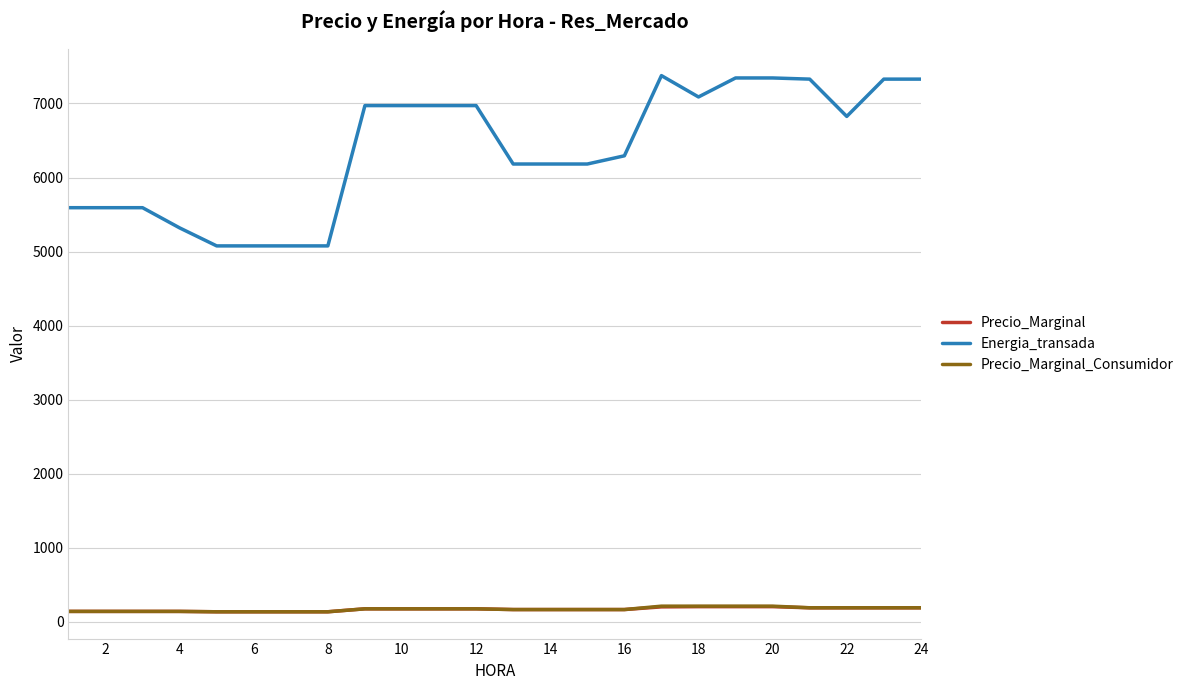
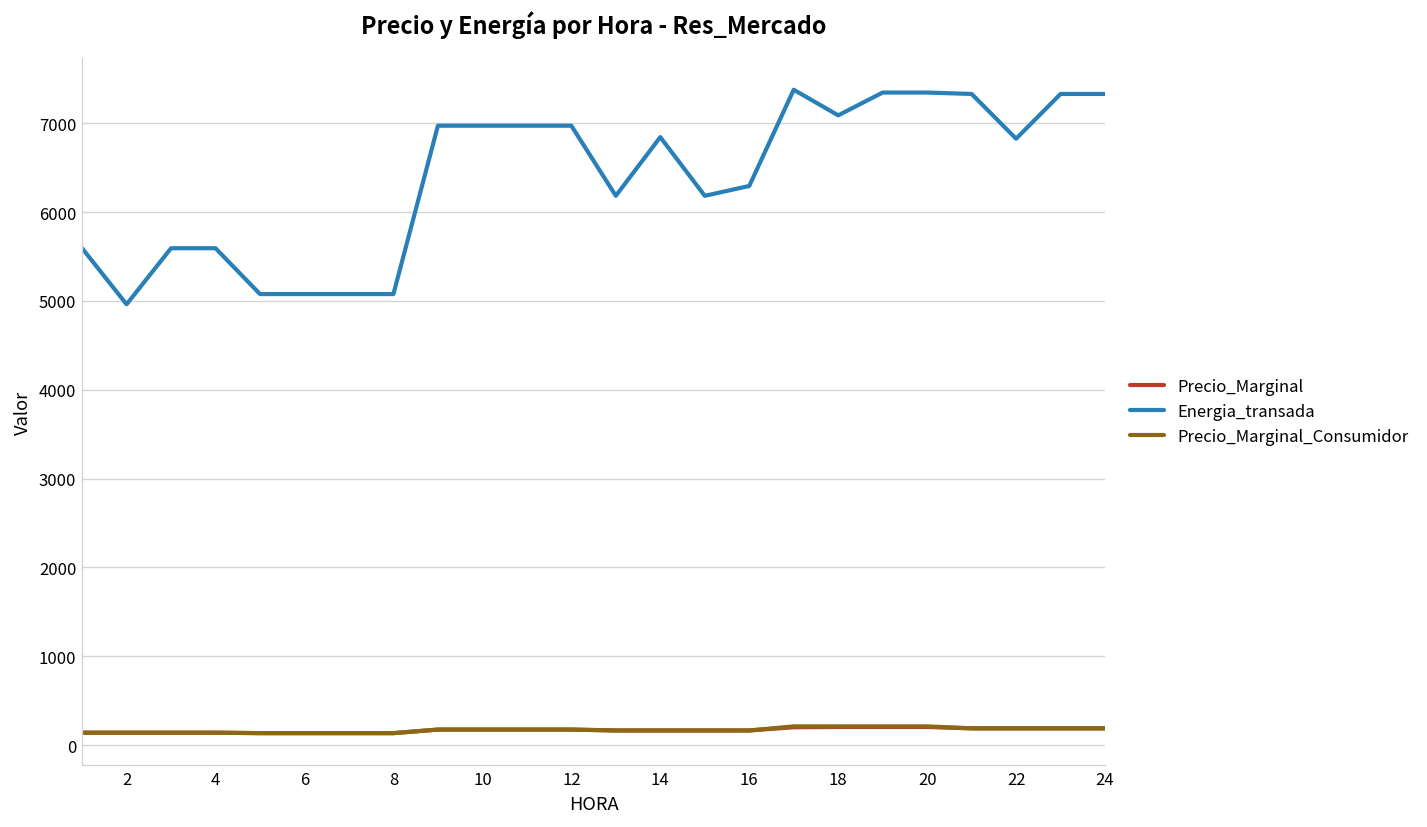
Energia_transada, 2: 5600 -> 5000
Energia_transada, 4: 5300 -> 5600
Energia_transada, 14: 6200 -> 6800
